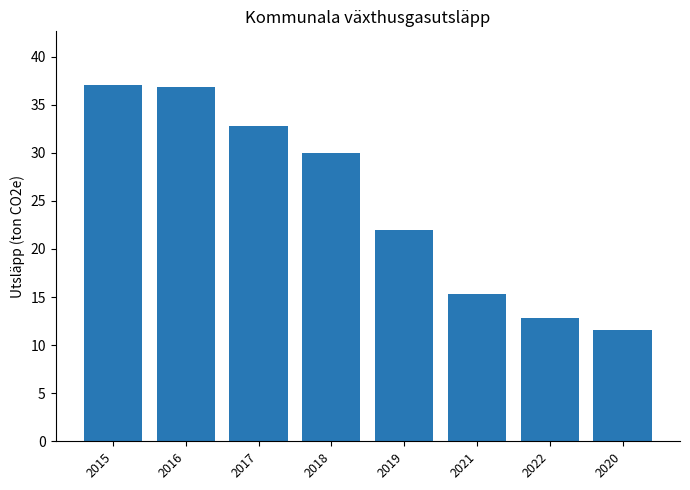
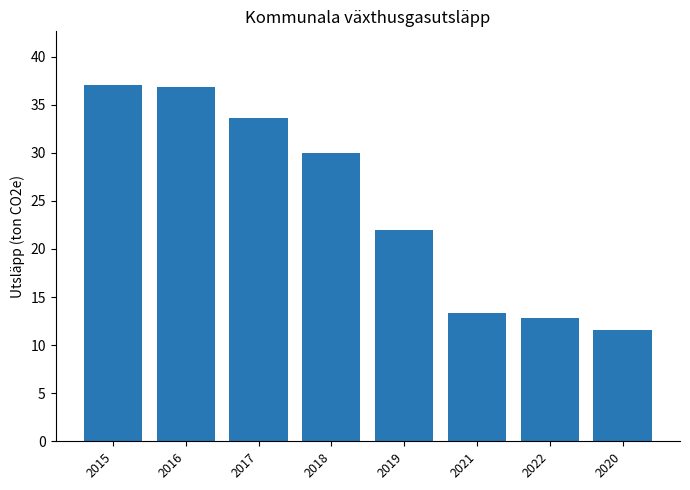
2017: 33 -> 34
2021: 15 -> 13
